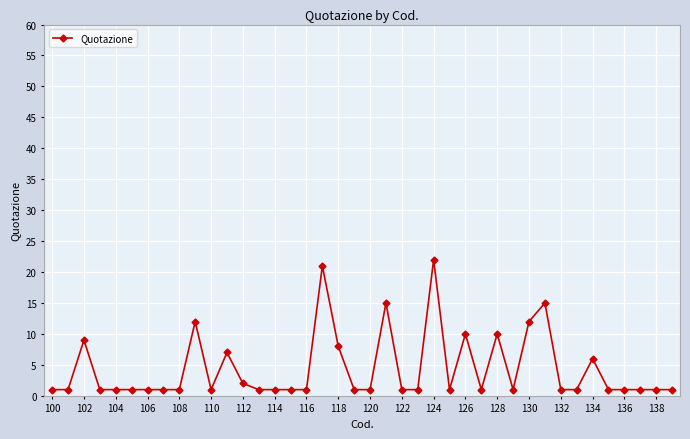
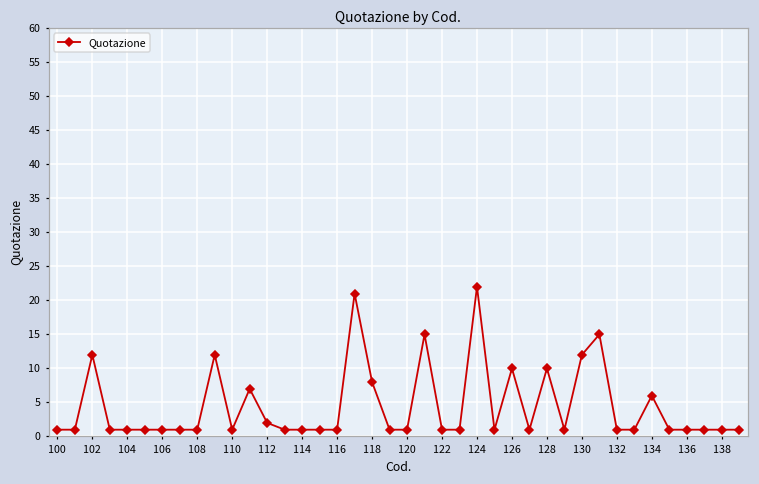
102: 9 -> 12
